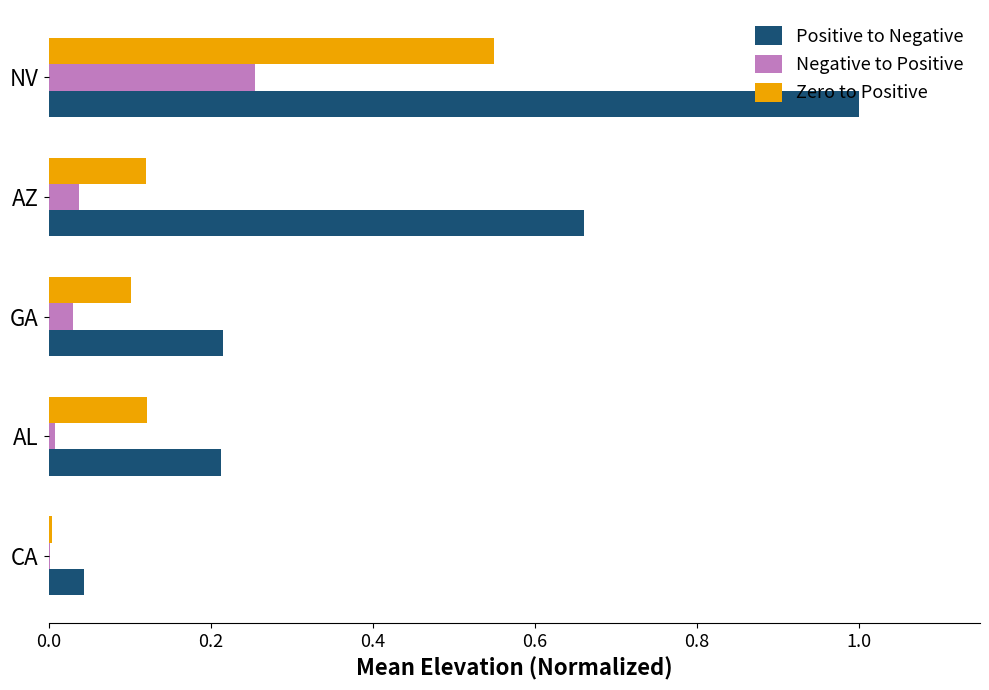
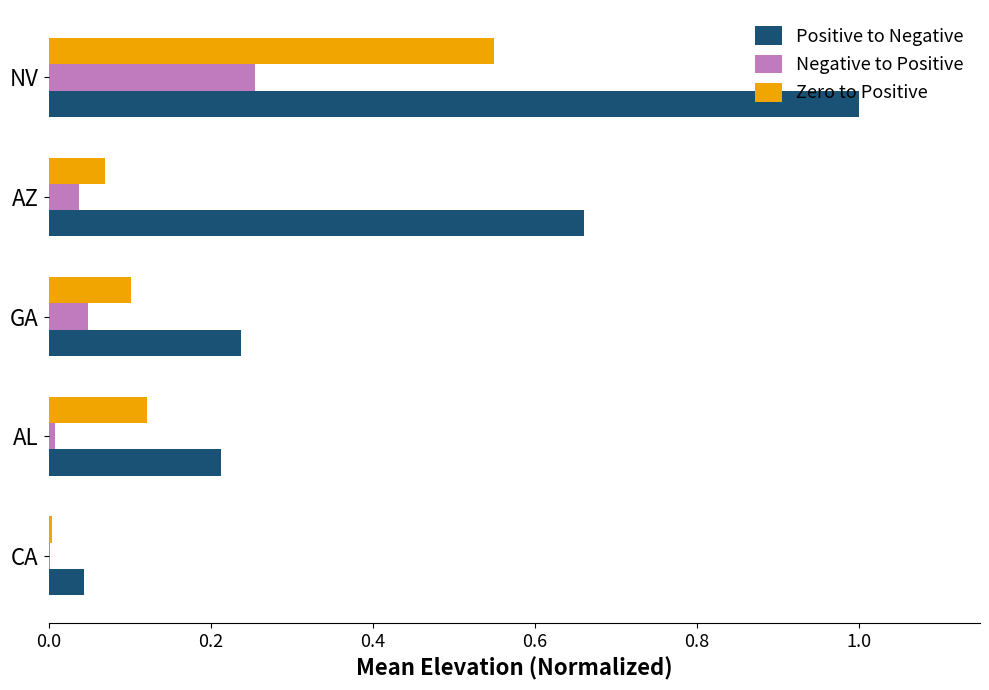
Zero to Positive, AZ: 0.12 -> 0.07
Negative to Positive, GA: 0.03 -> 0.05
Positive to Negative, GA: 0.22 -> 0.24
